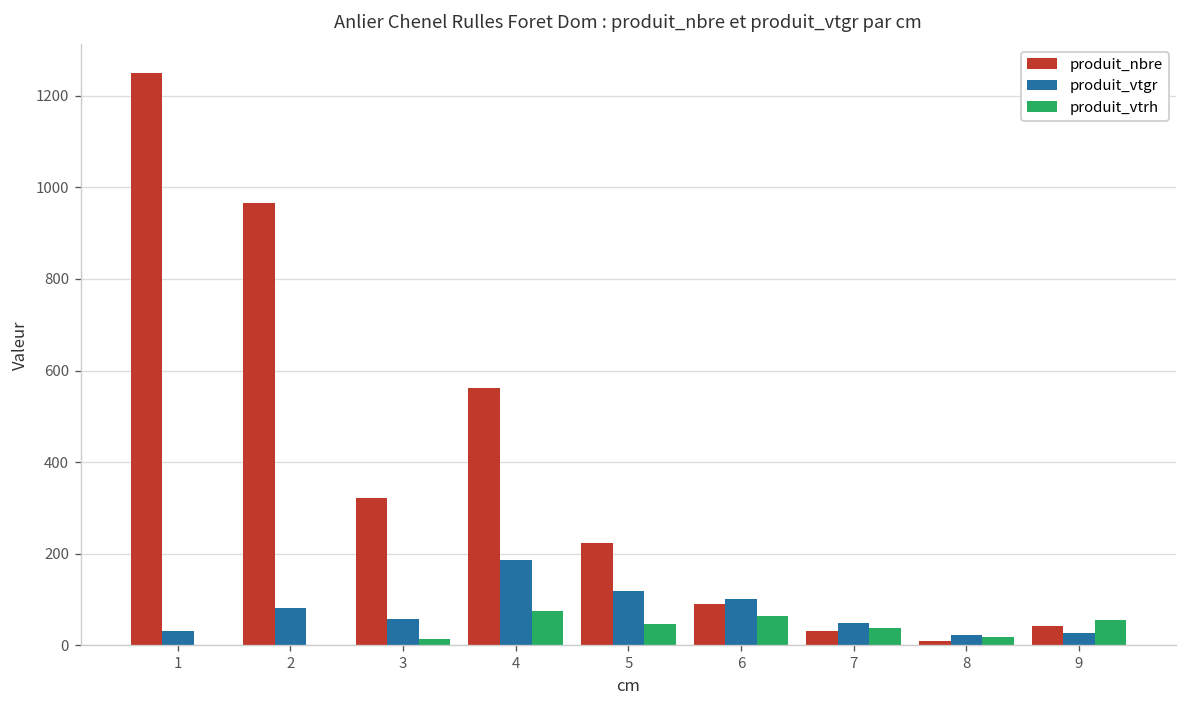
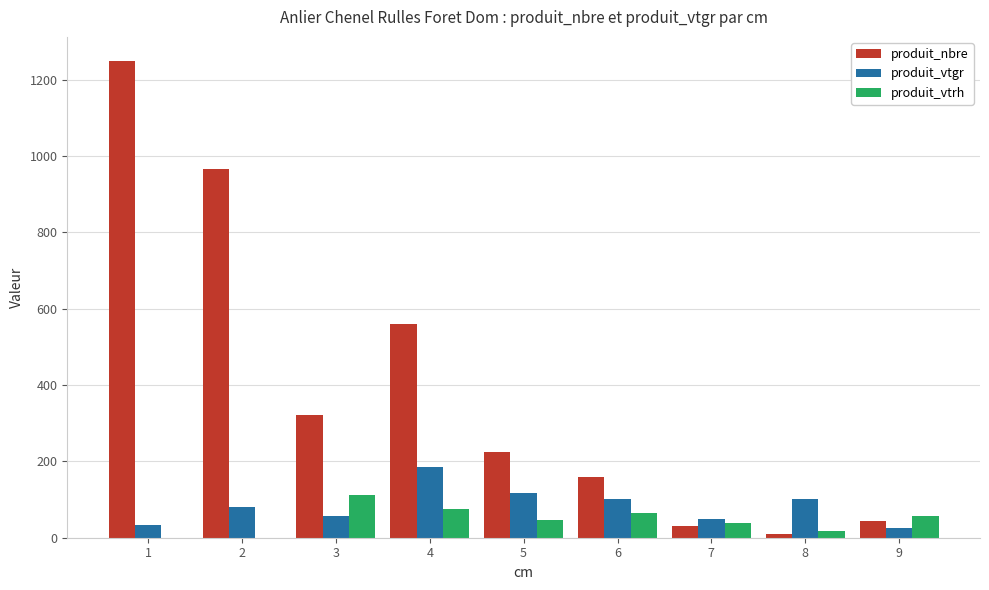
produit_vtrh, 3: 10 -> 110
produit_nbre, 6: 90 -> 160
produit_vtgr, 8: 20 -> 100
